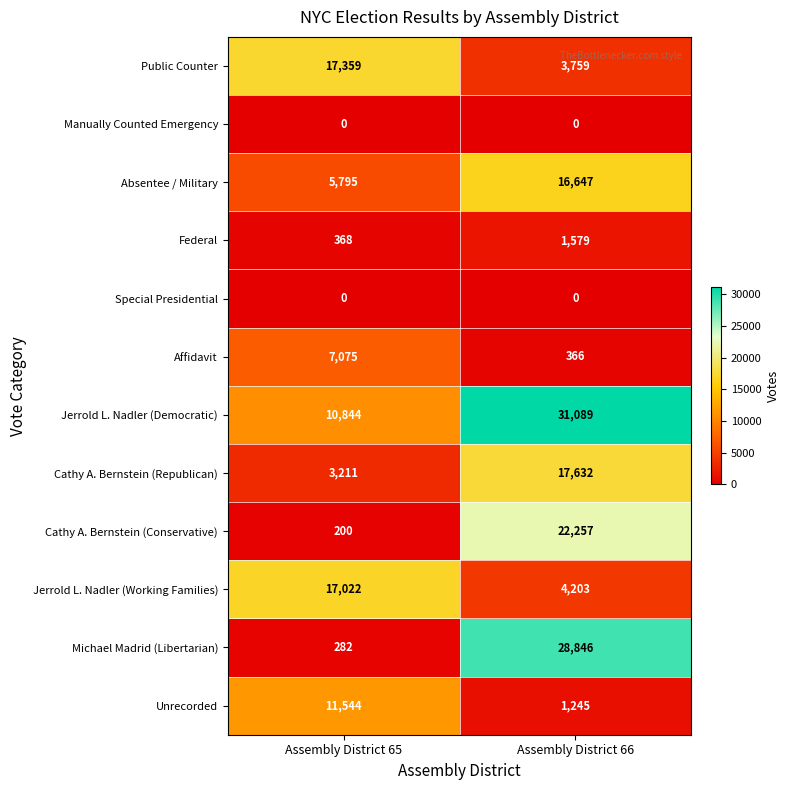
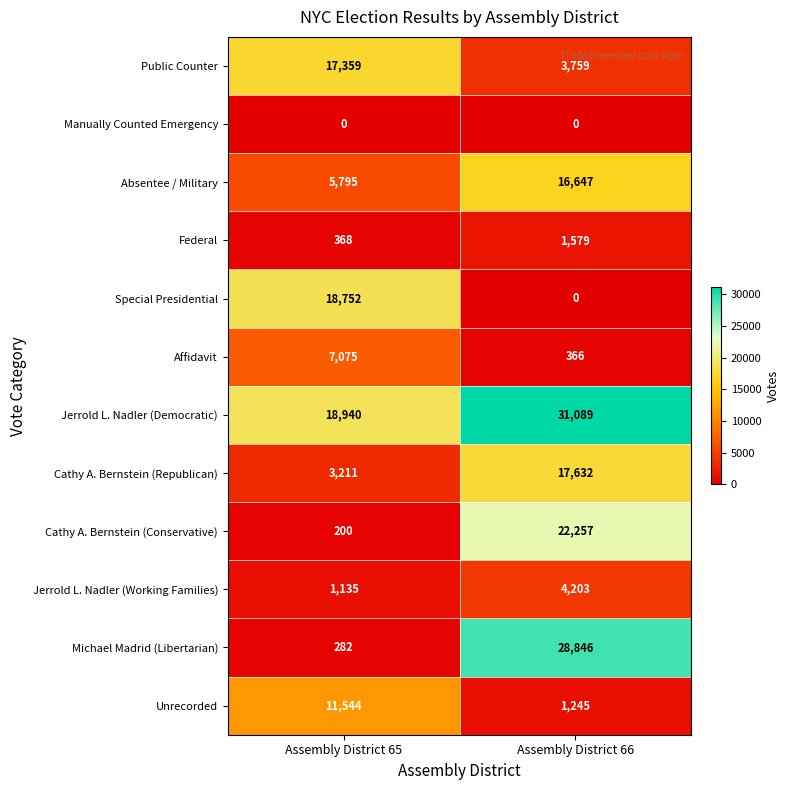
Special Presidential, Assembly District 65: 0 -> 18,752
Jerrold L. Nadler (Democratic), Assembly District 65: 10,844 -> 18,940
Jerrold L. Nadler (Working Families), Assembly District 65: 17,022 -> 1,135
